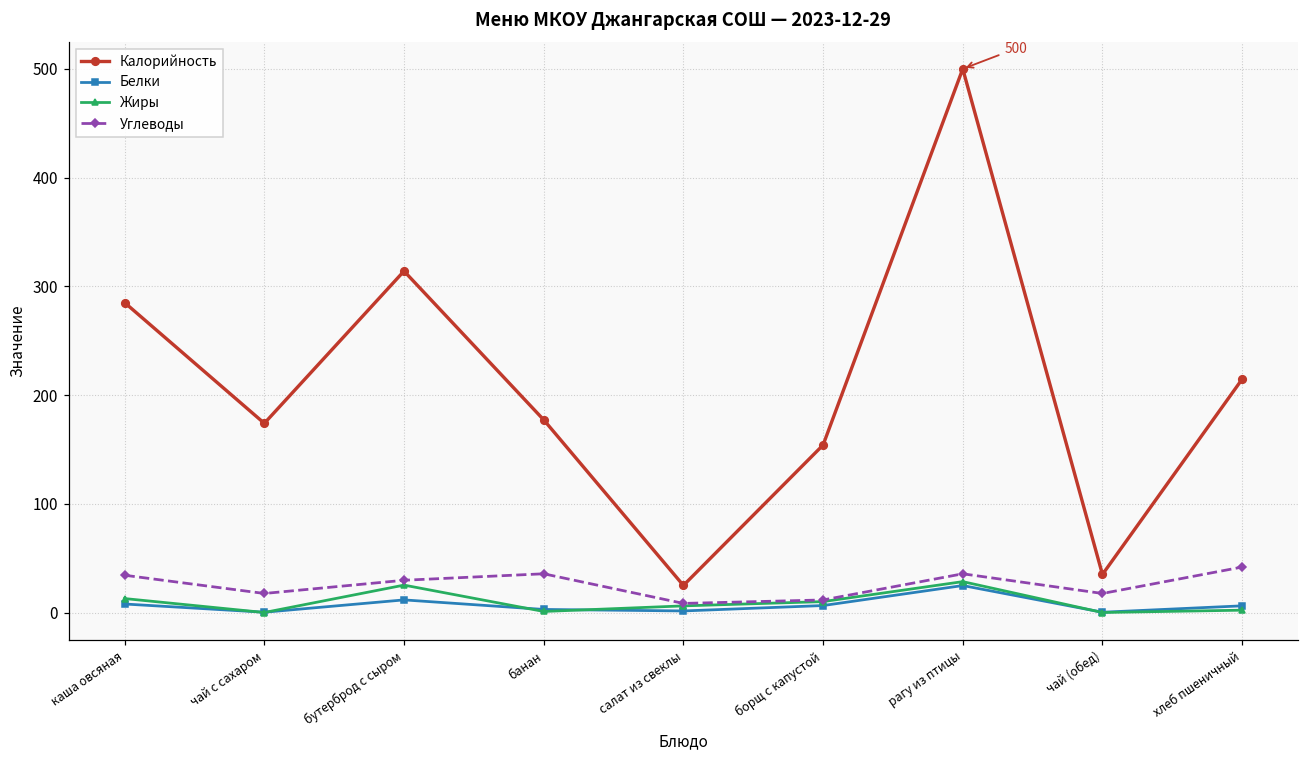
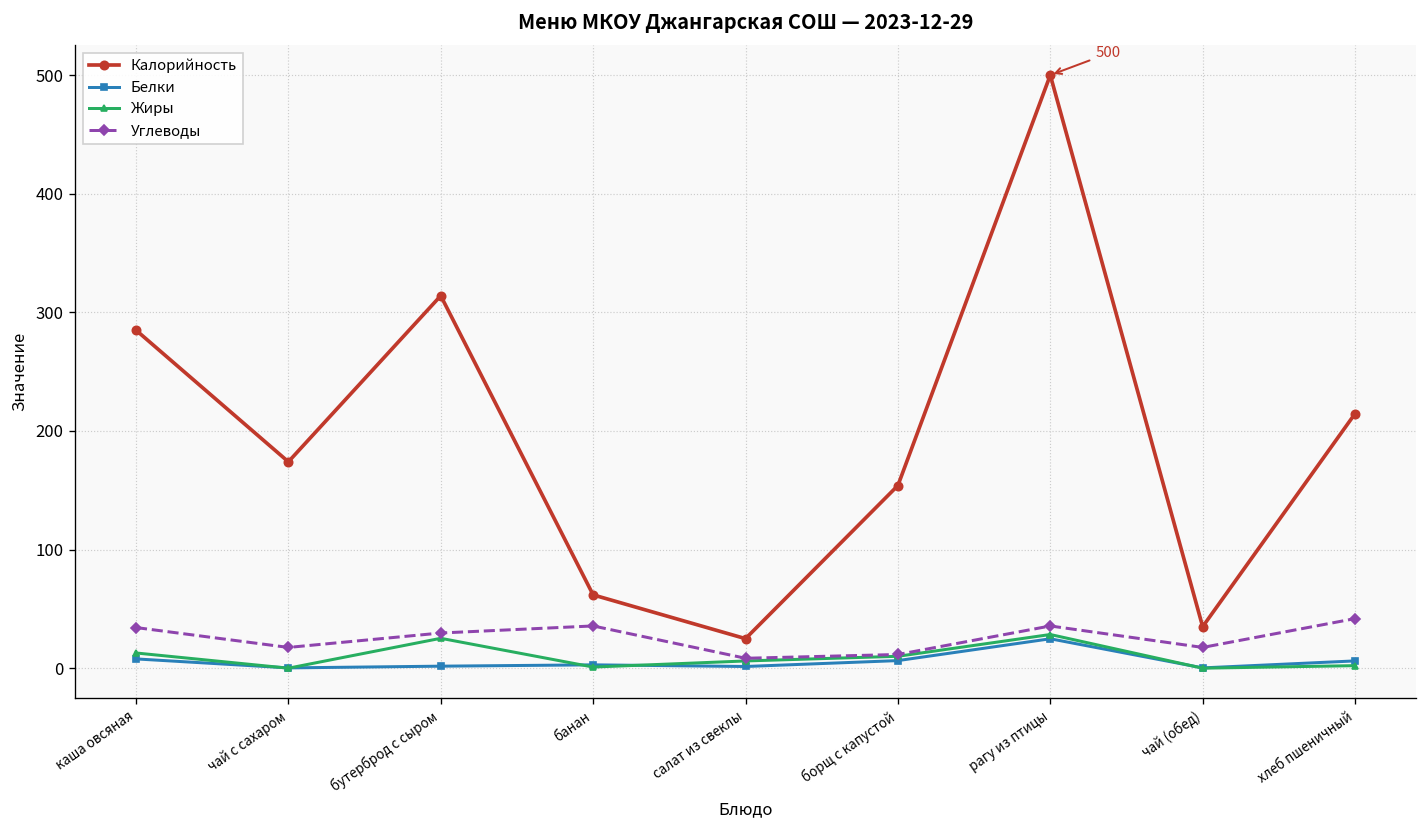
Белки, бутерброд с сыром: 10 -> 0
Калорийность, банан: 180 -> 60
